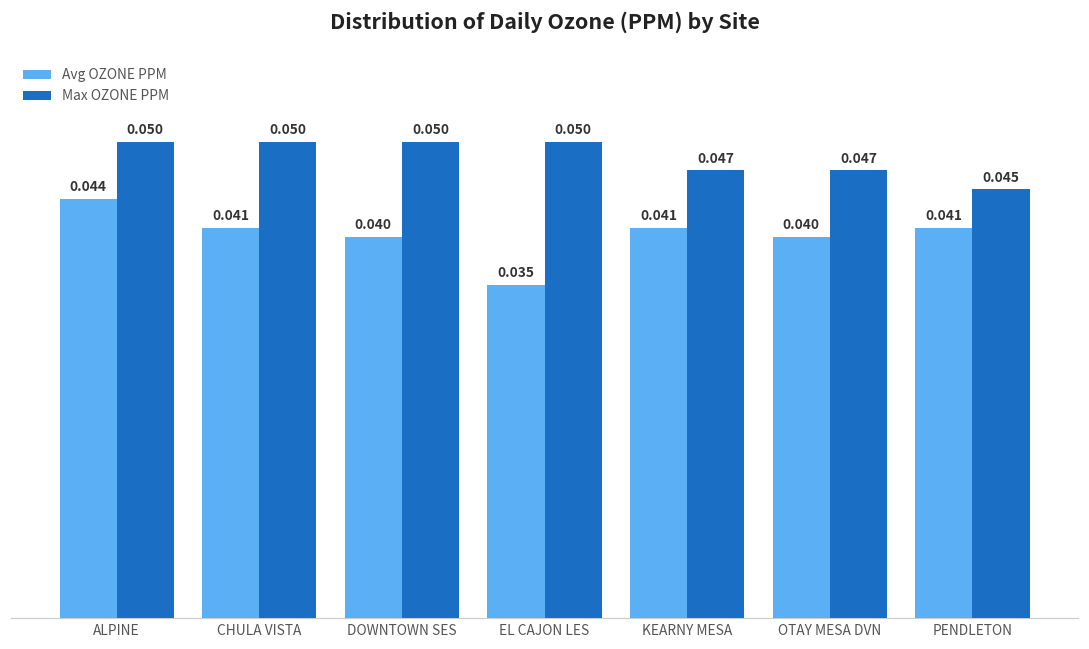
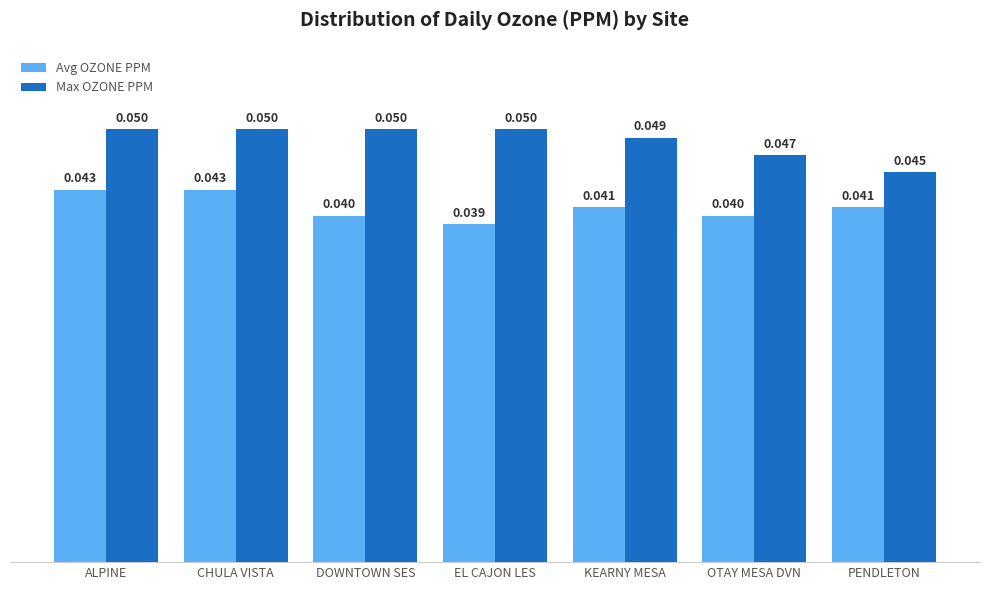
Avg OZONE PPM, ALPINE: 0.044 -> 0.043
Avg OZONE PPM, CHULA VISTA: 0.041 -> 0.043
Avg OZONE PPM, EL CAJON LES: 0.035 -> 0.039
Max OZONE PPM, KEARNY MESA: 0.047 -> 0.049
